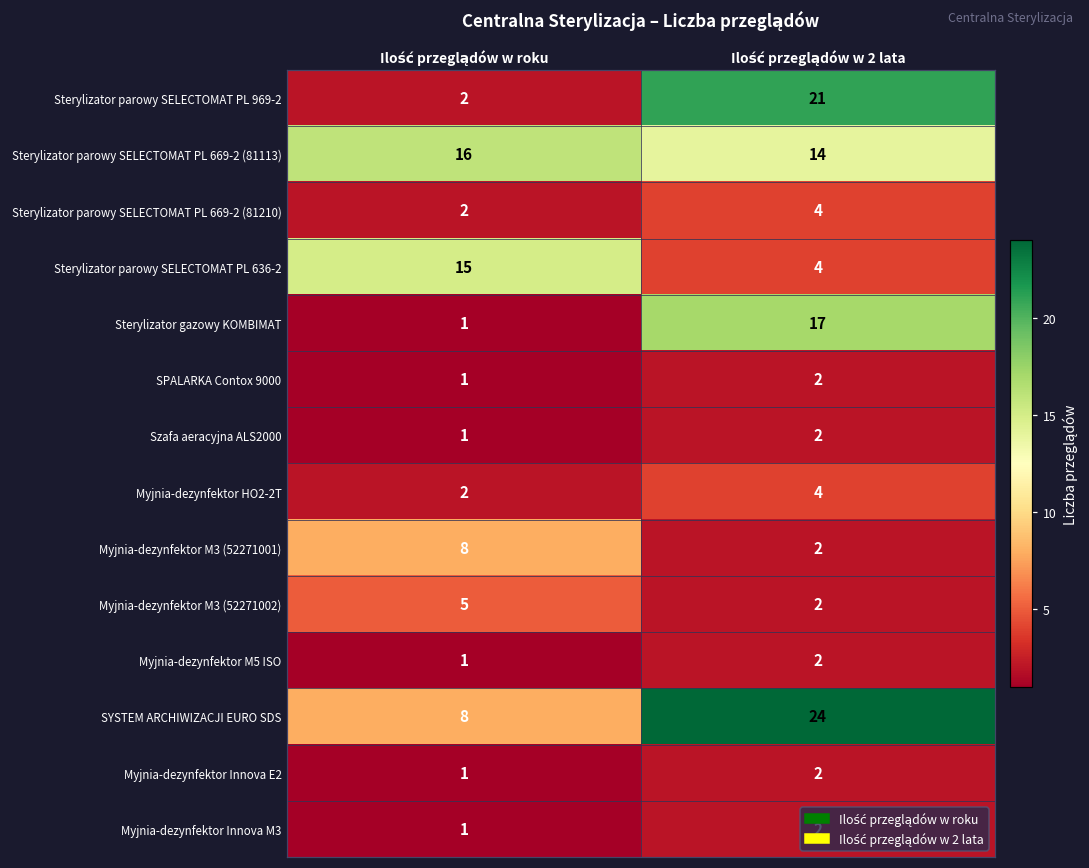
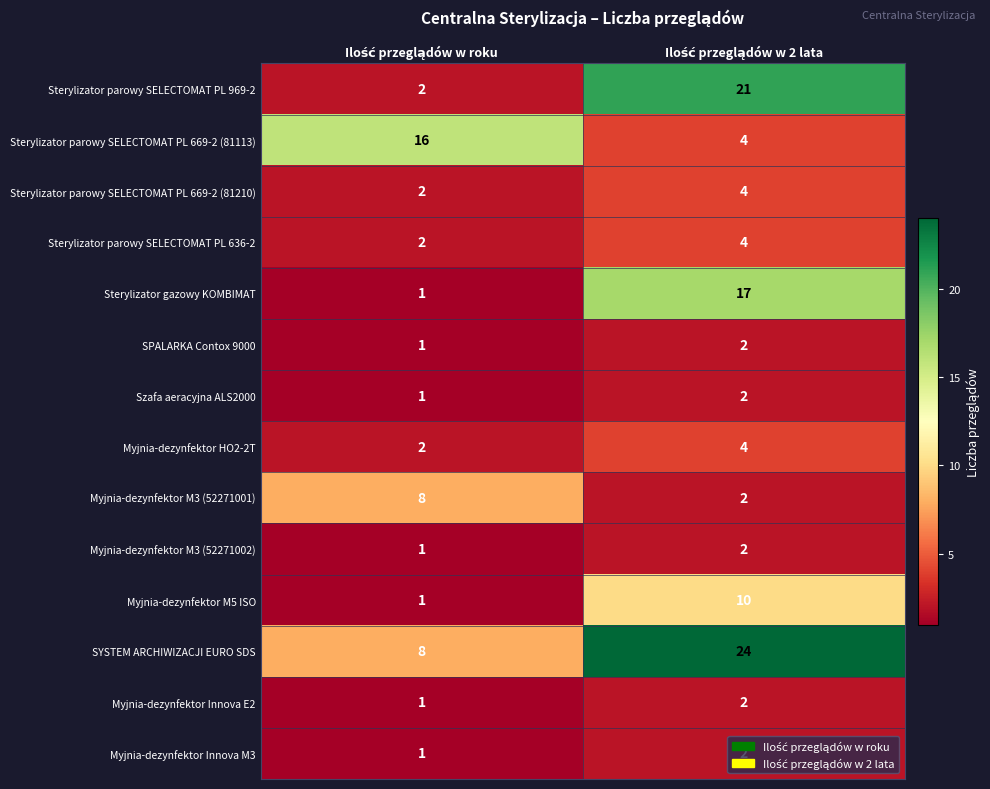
Sterylizator parowy SELECTOMAT PL 669-2 (81113), Ilość przeglądów w 2 lata: 14 -> 4
Sterylizator parowy SELECTOMAT PL 636-2, Ilość przeglądów w roku: 15 -> 2
Myjnia-dezynfektor M3 (52271002), Ilość przeglądów w roku: 5 -> 1
Myjnia-dezynfektor M5 ISO, Ilość przeglądów w 2 lata: 2 -> 10
